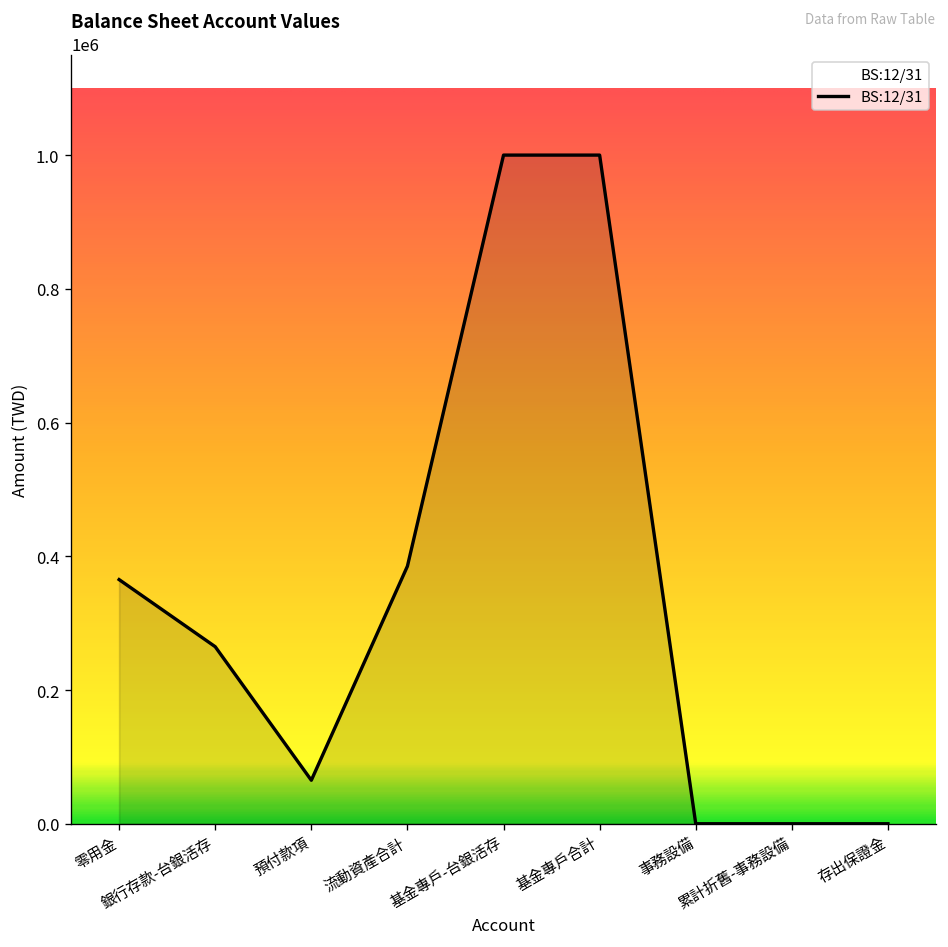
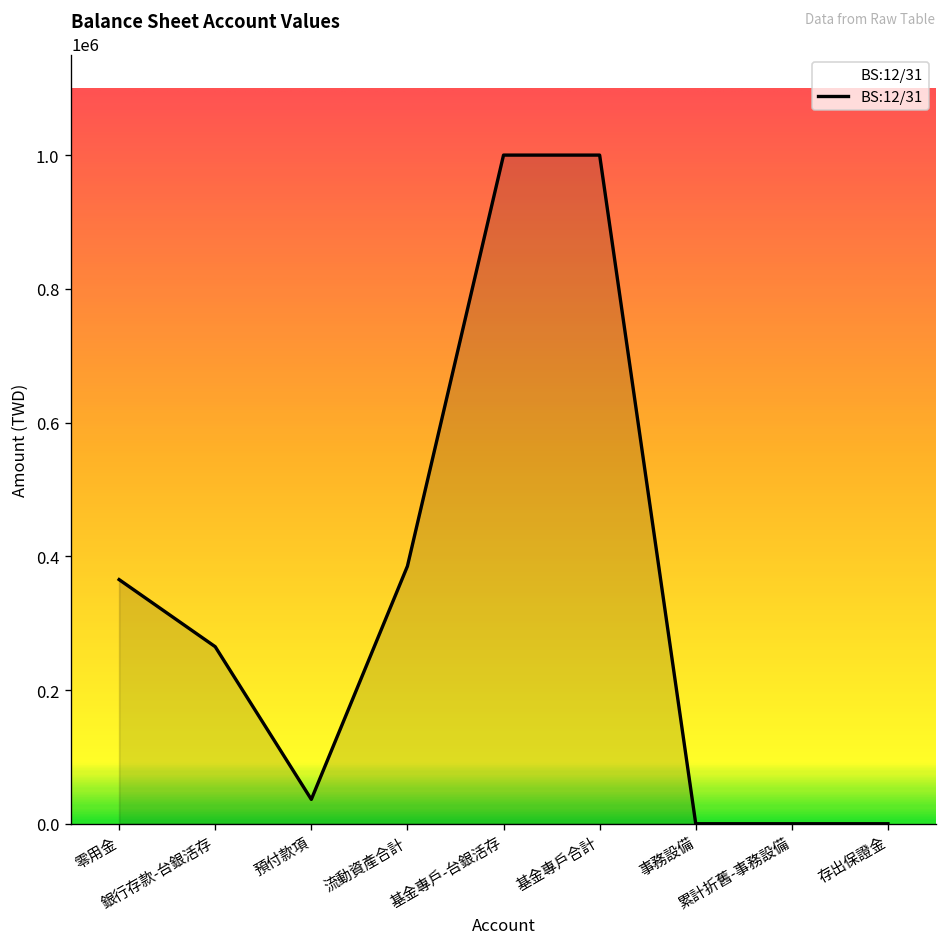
預付款項: 70000 -> 40000
